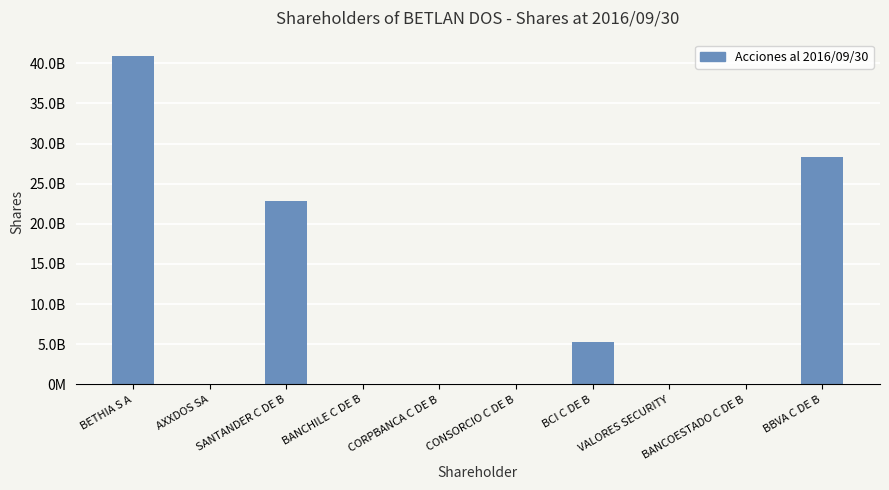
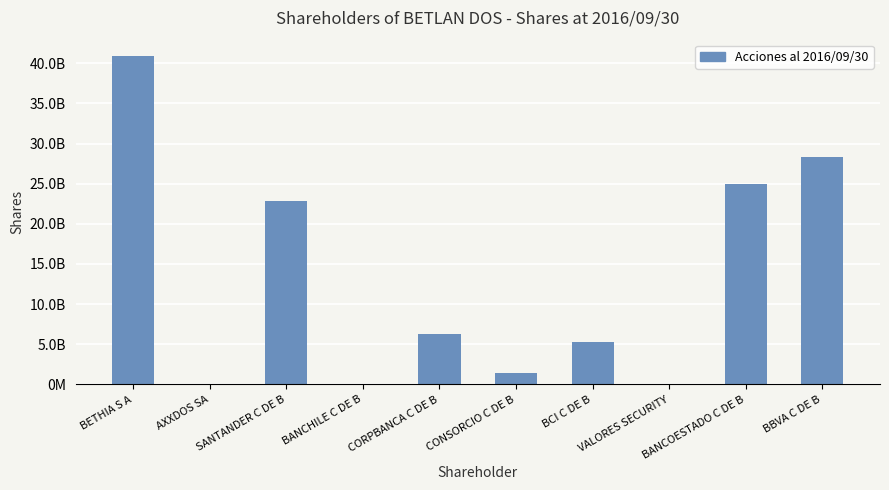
CORPBANCA C DE B: 0 -> 6000000000
CONSORCIO C DE B: 0 -> 1000000000
BANCOESTADO C DE B: 0 -> 25000000000
